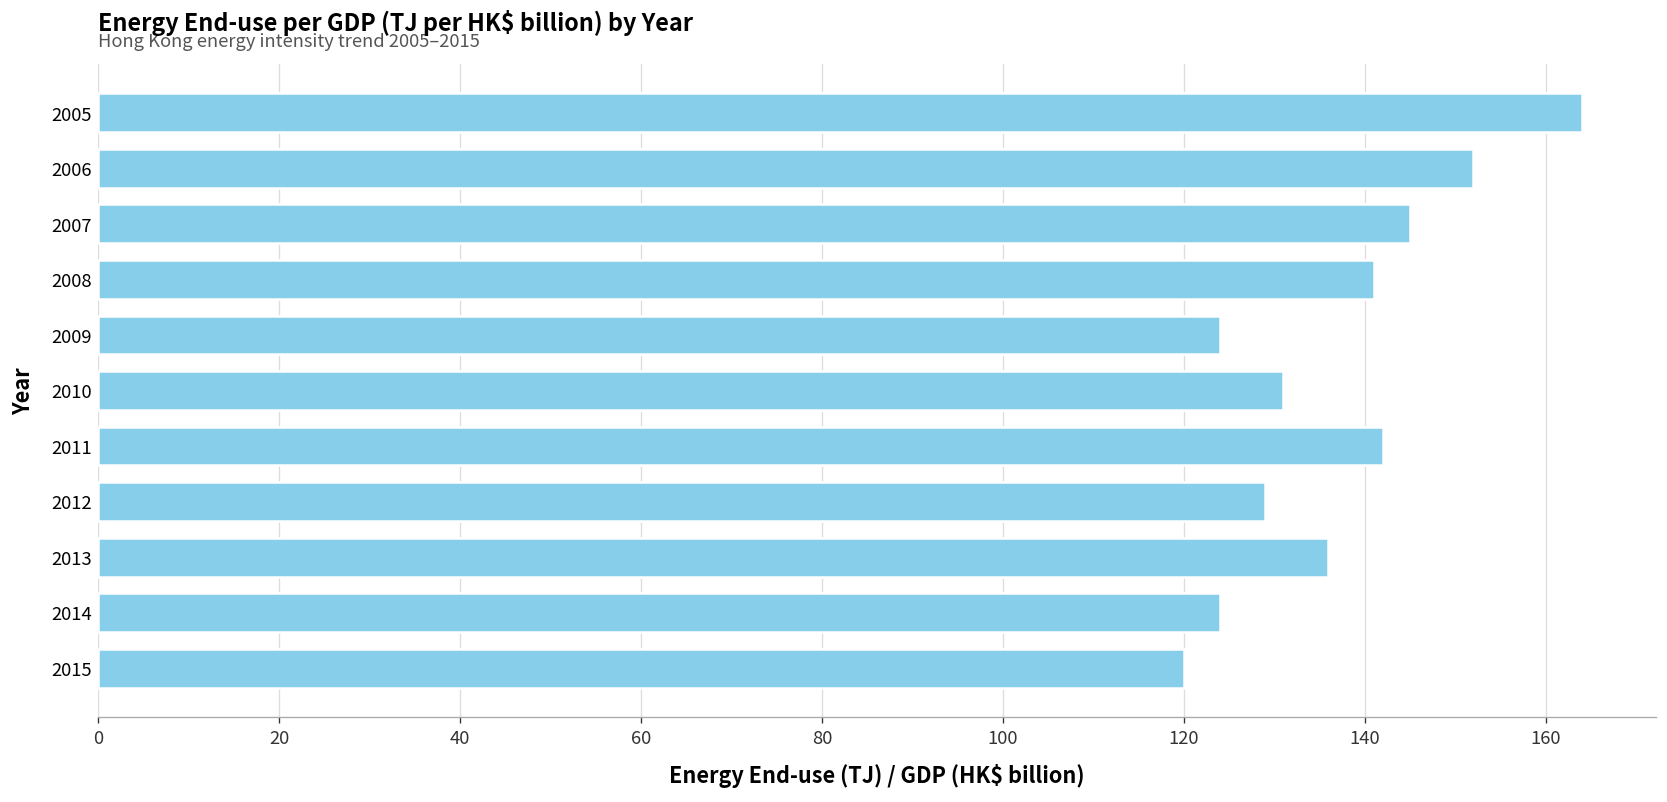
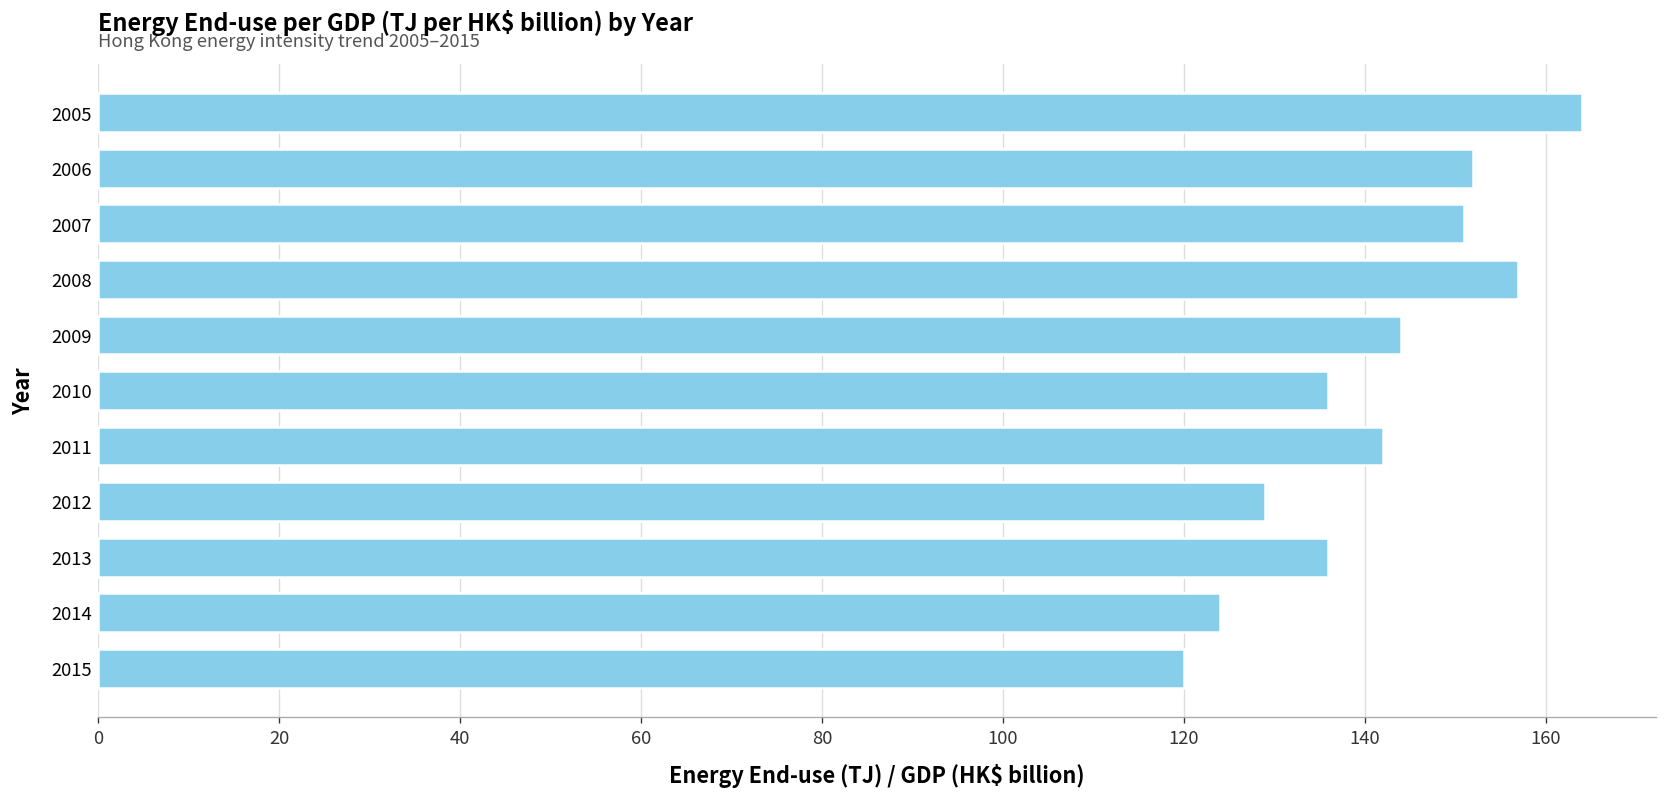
2007: 145 -> 151
2008: 141 -> 157
2009: 124 -> 144
2010: 131 -> 136
